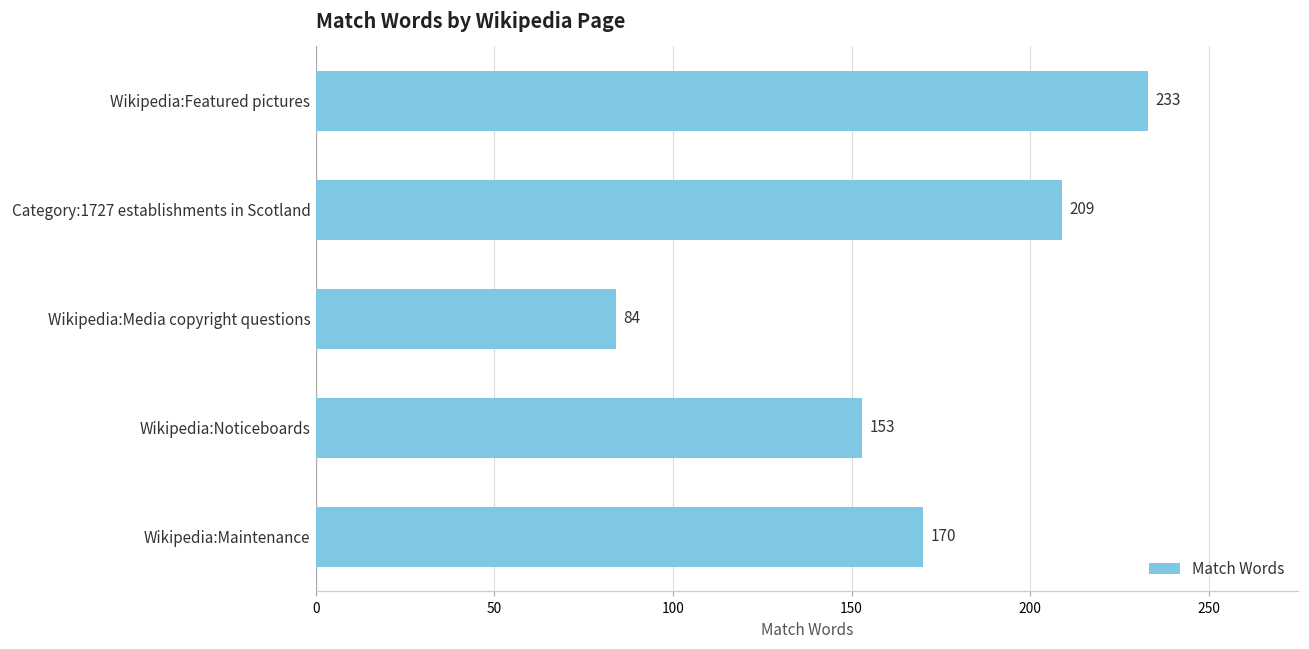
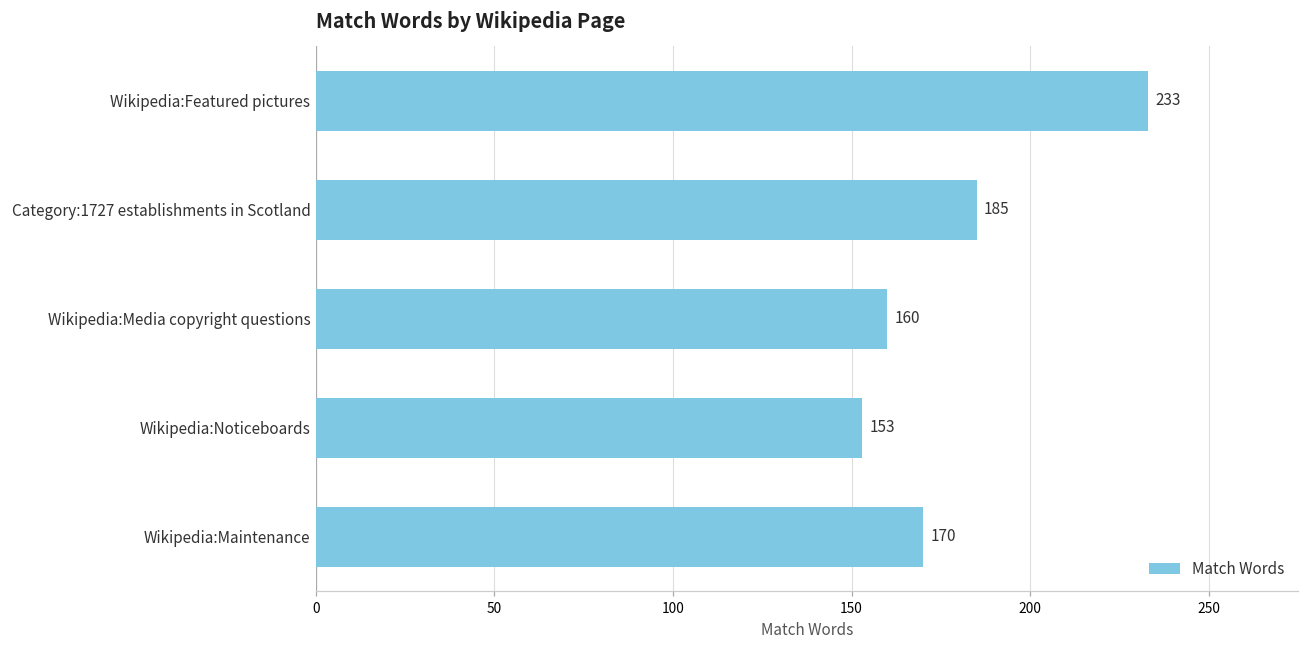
Category:1727 establishments in Scotland: 209 -> 185
Wikipedia:Media copyright questions: 84 -> 160
